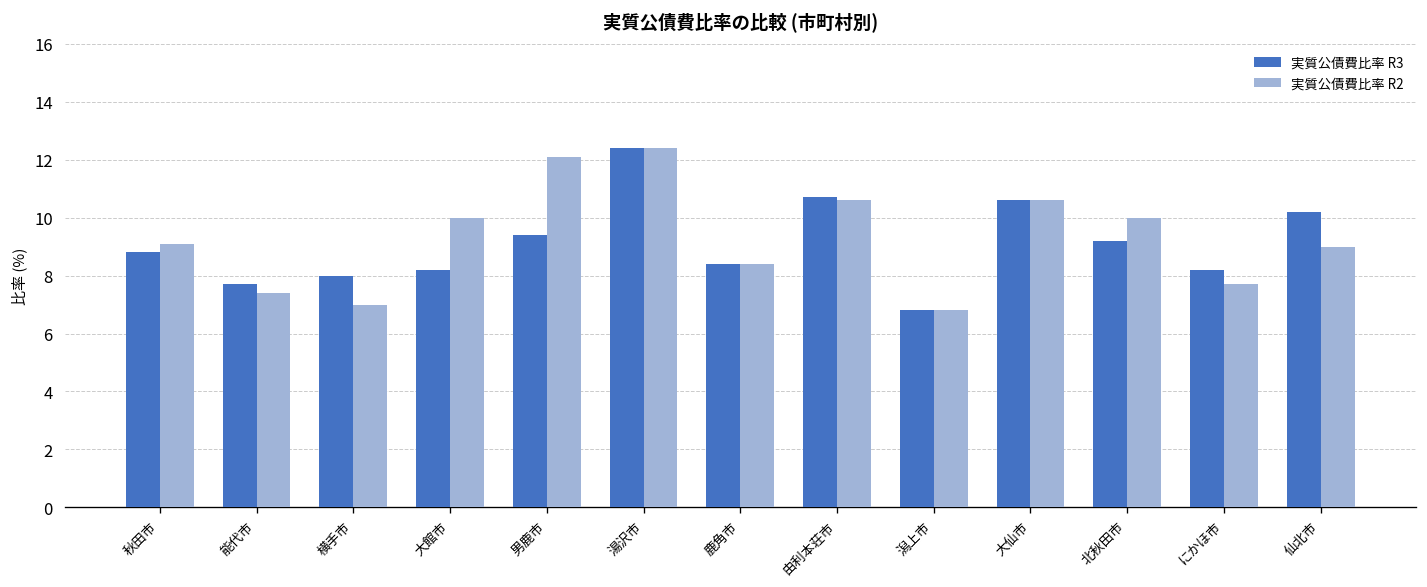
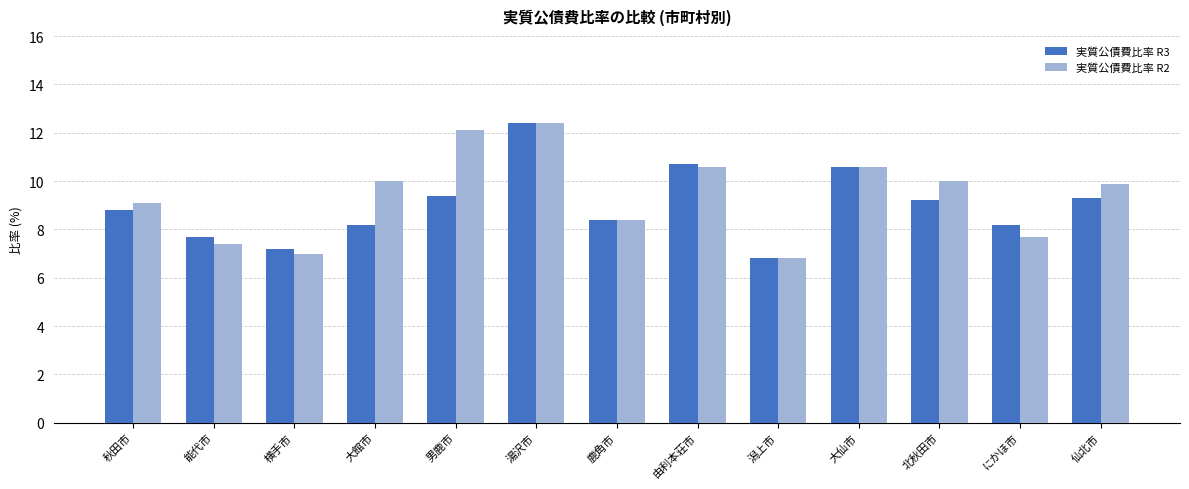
実質公債費比率 R3, 横手市: 8.0 -> 7.2
実質公債費比率 R3, 仙北市: 10.2 -> 9.3
実質公債費比率 R2, 仙北市: 9.0 -> 9.9
